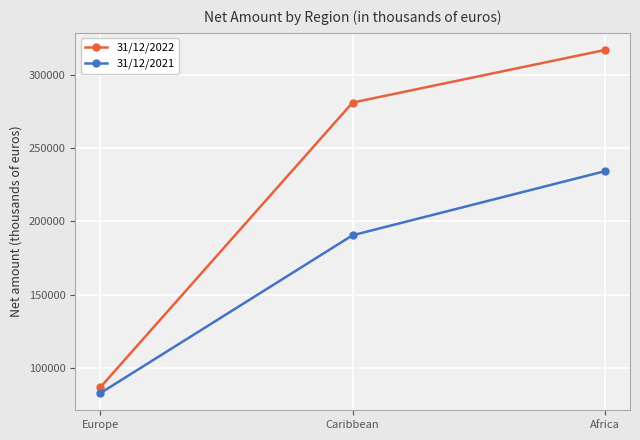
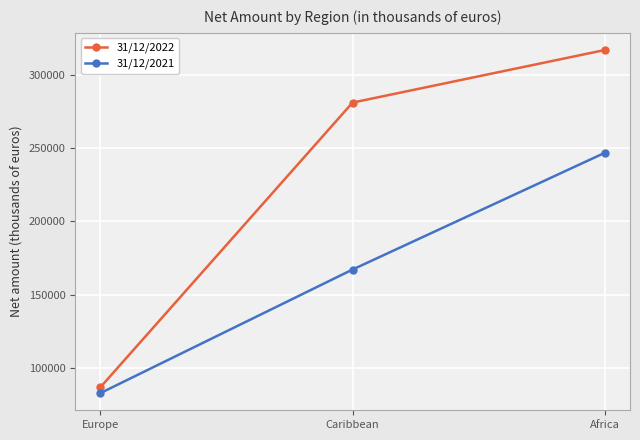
31/12/2021, Caribbean: 190000 -> 167000
31/12/2021, Africa: 234000 -> 247000
